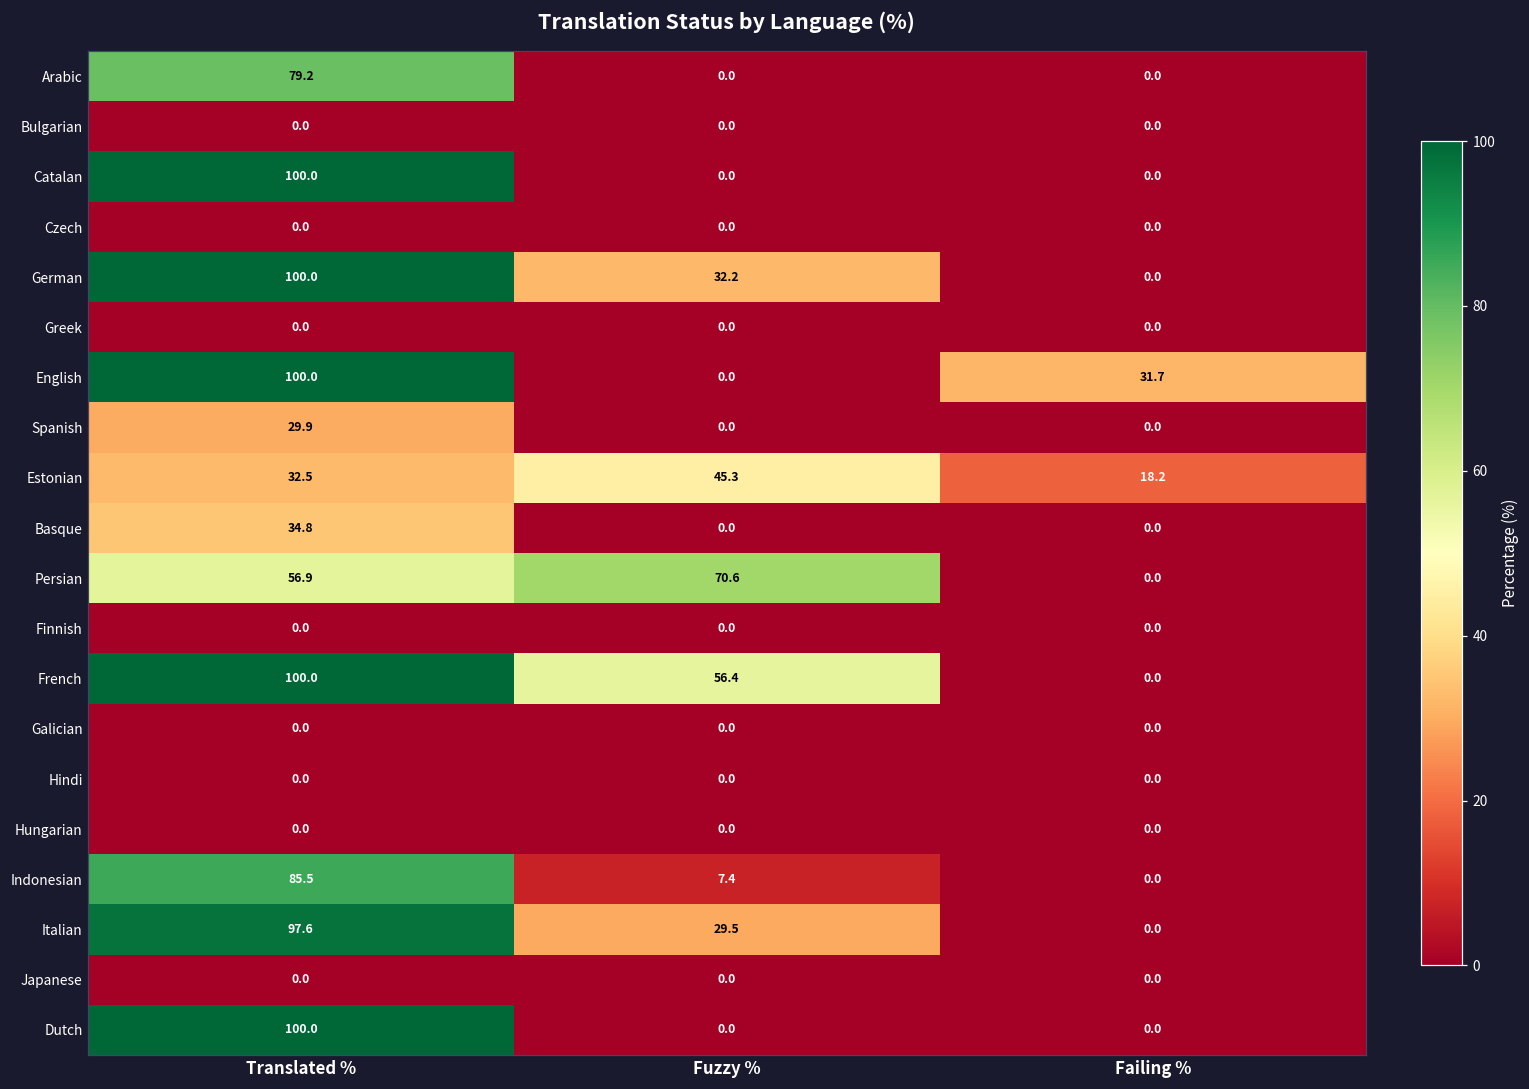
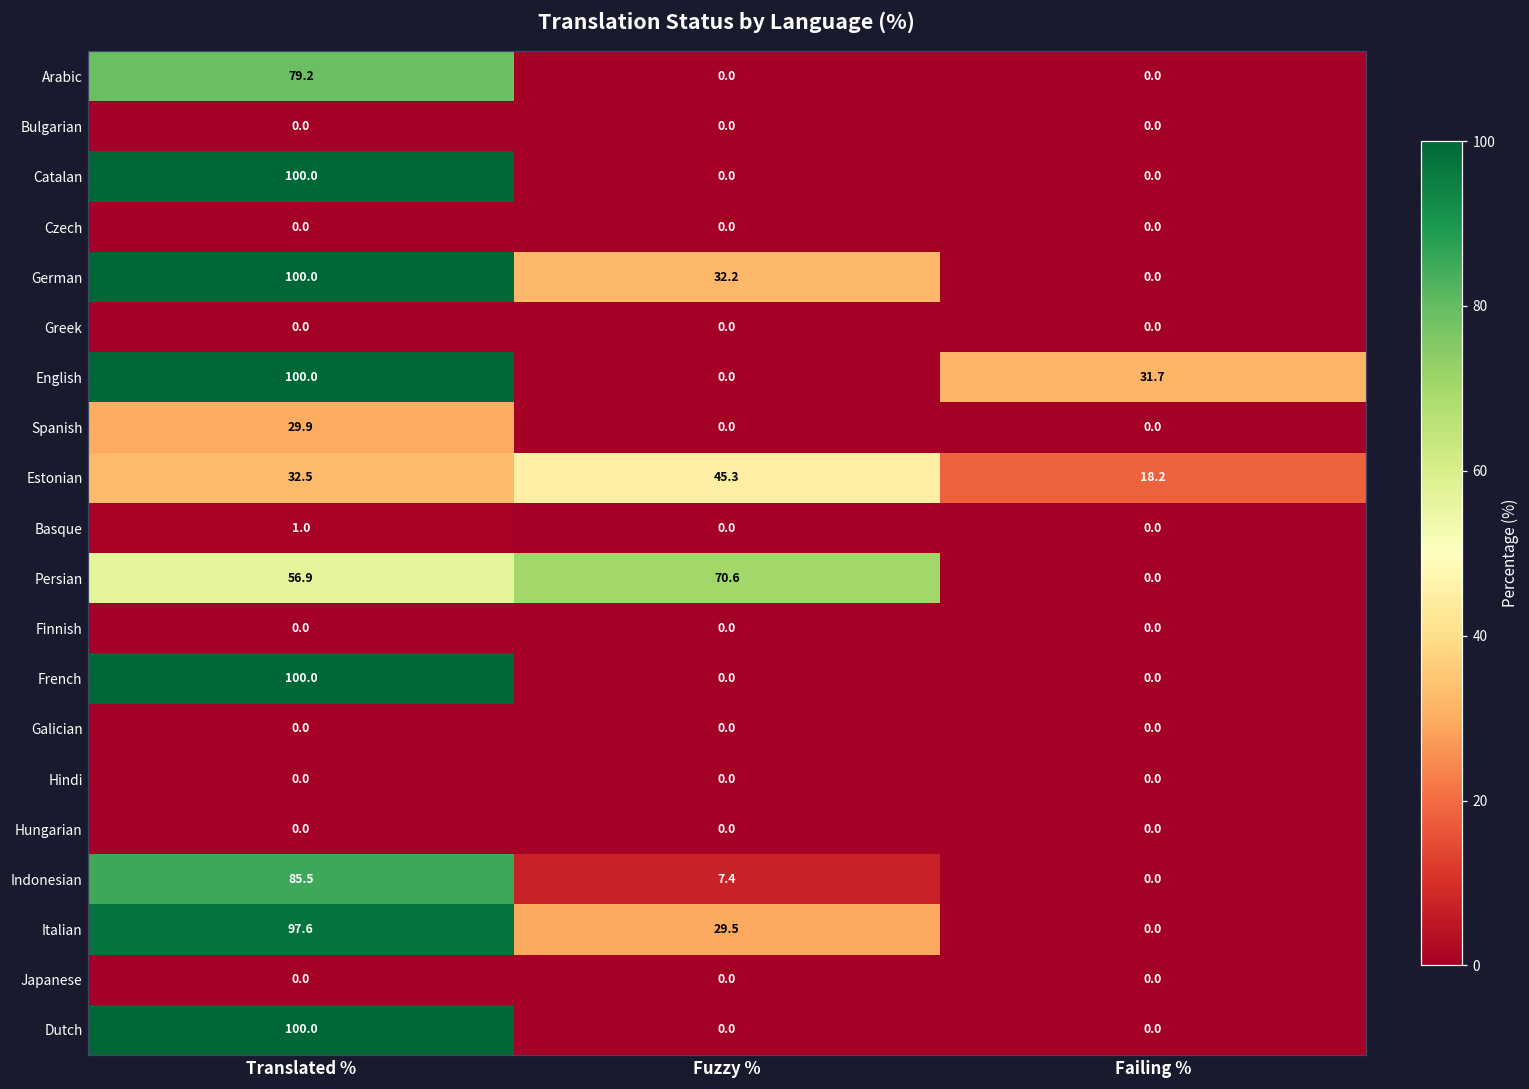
Basque, Translated %: 34.8 -> 1.0
French, Fuzzy %: 56.4 -> 0.0
